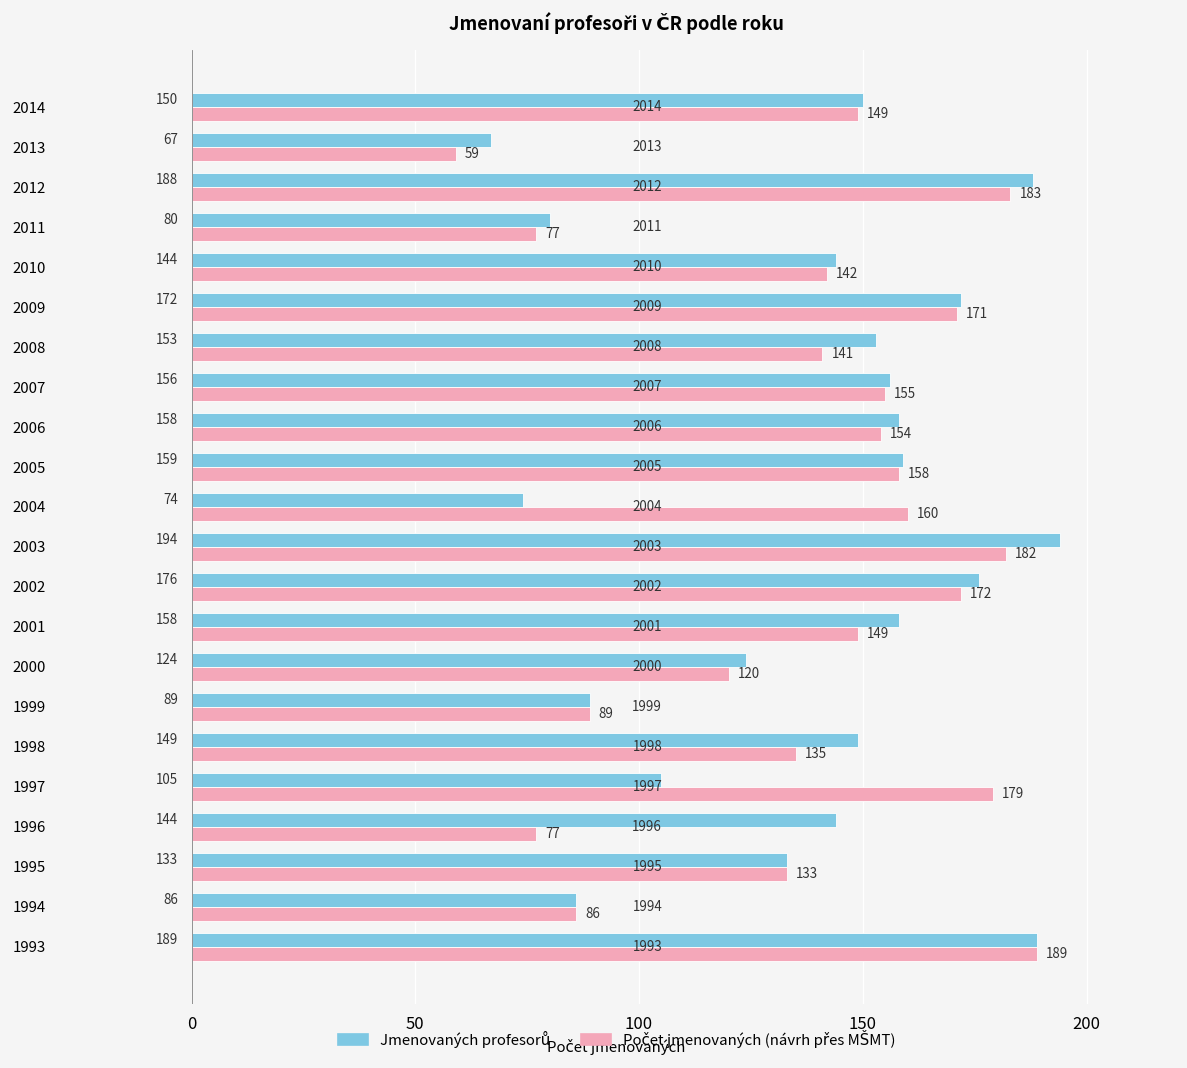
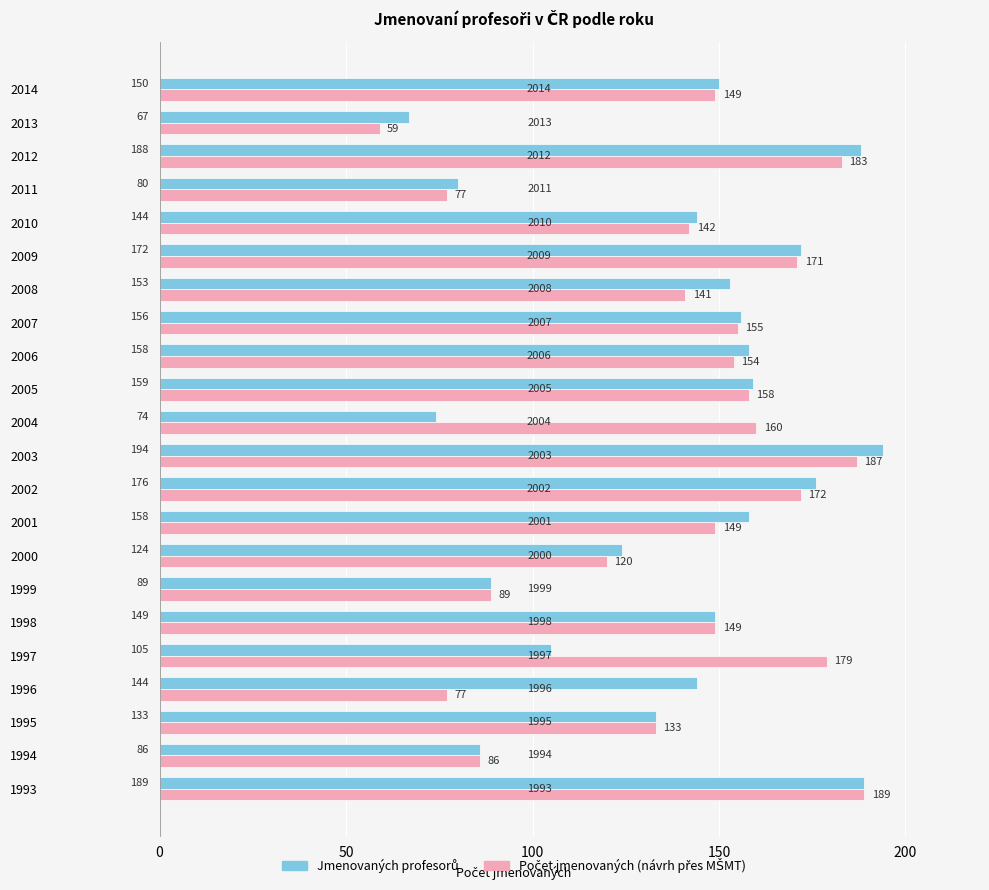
Počet jmenovaných (návrh přes MŠMT), 2003: 182 -> 187
Počet jmenovaných (návrh přes MŠMT), 1998: 135 -> 149
